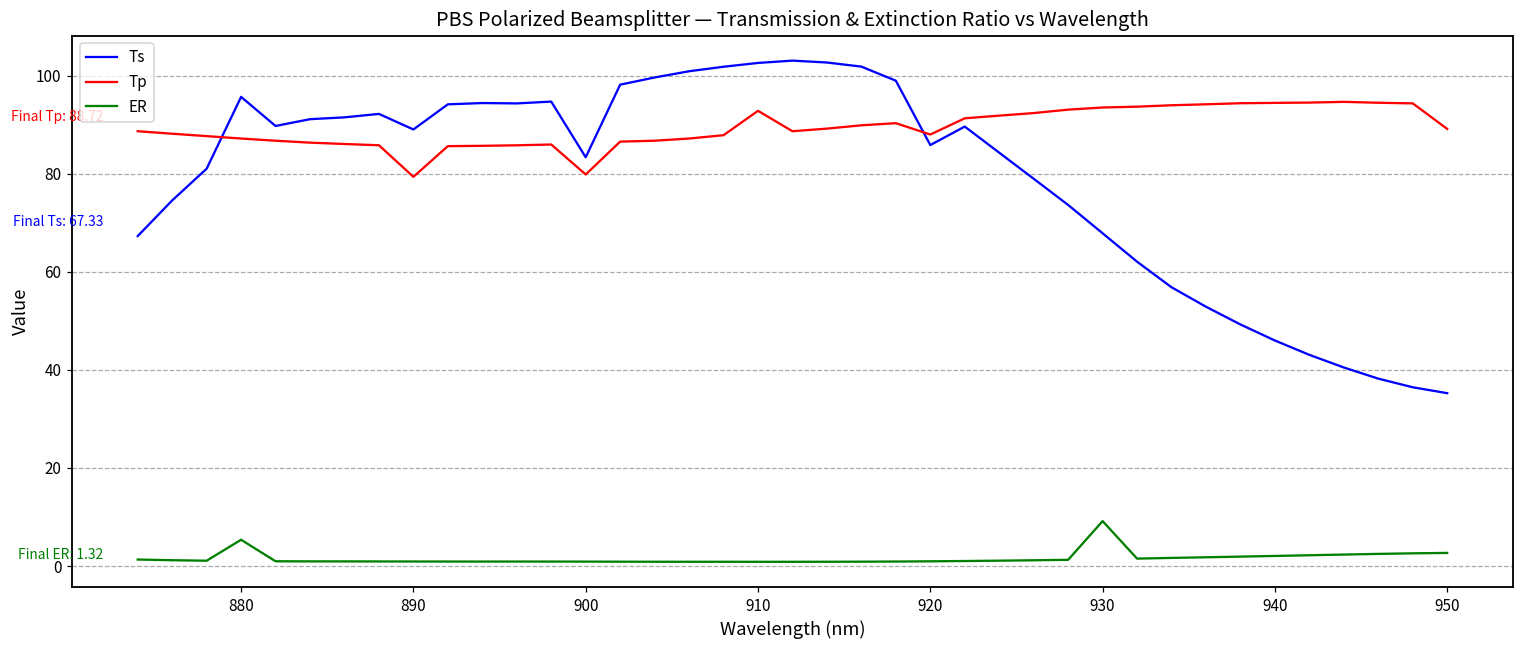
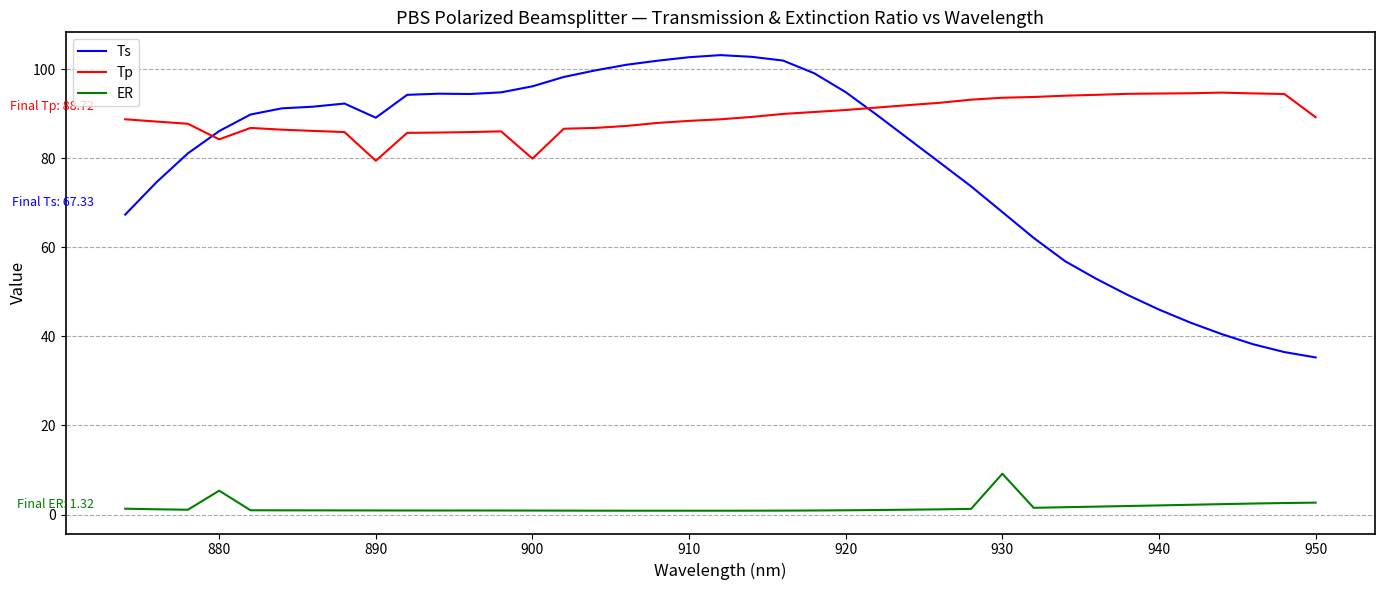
Ts, 880: 96 -> 86
Tp, 880: 87 -> 84
Ts, 900: 83 -> 96
Tp, 910: 93 -> 88
Ts, 920: 86 -> 95
Tp, 920: 88 -> 91
